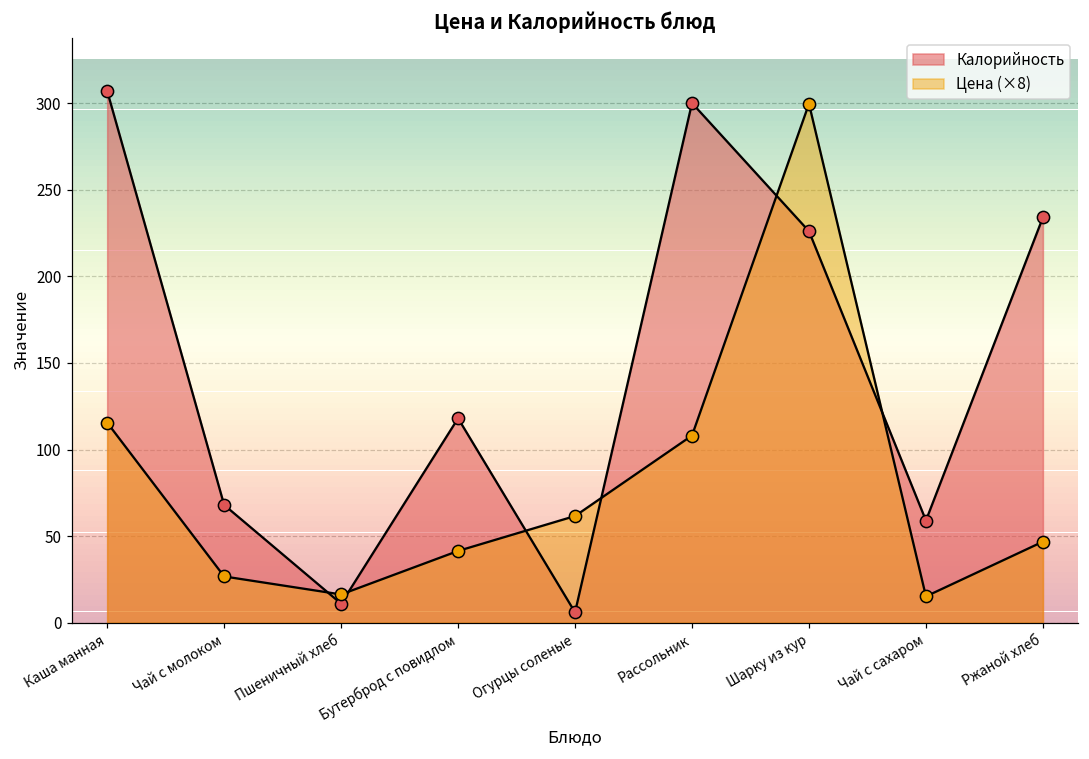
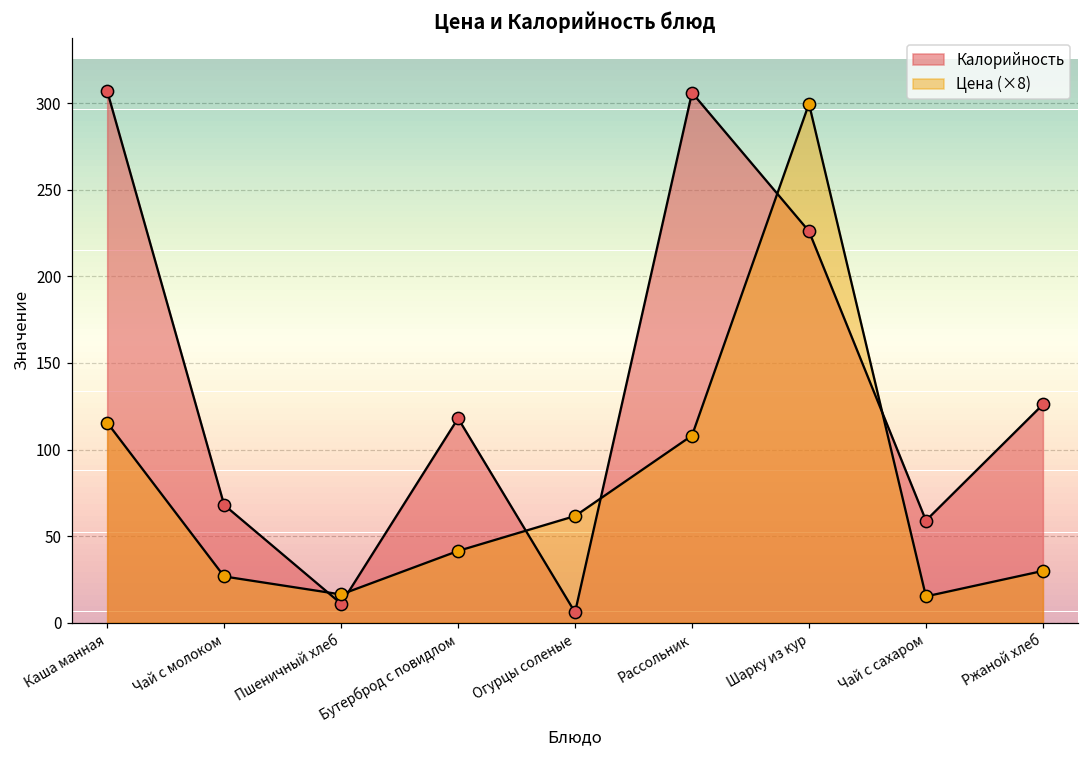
Калорийность, Рассольник: 300 -> 306
Калорийность, Ржаной хлеб: 234 -> 126
Цена (×8), Ржаной хлеб: 47 -> 30
